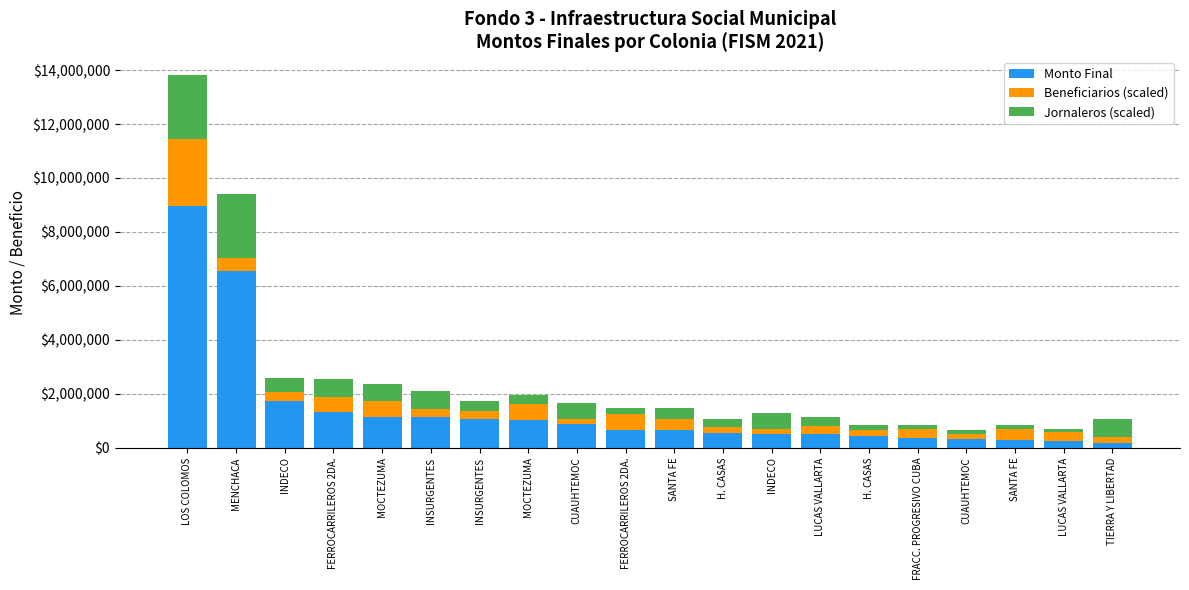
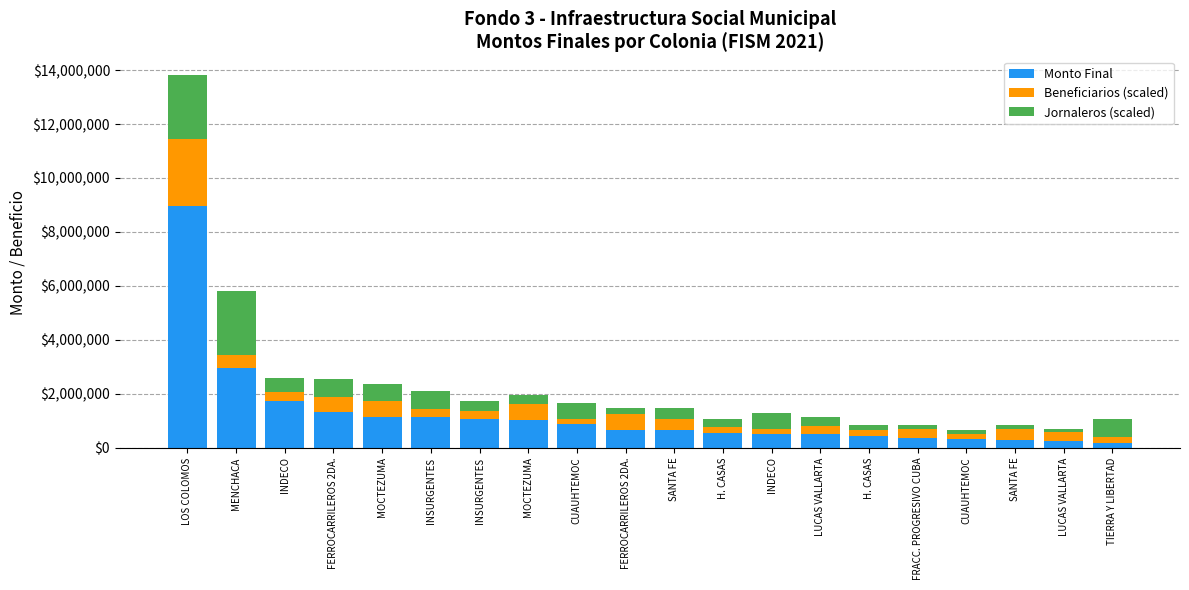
Monto Final, MENCHACA: $6,500,000 -> $2,900,000
